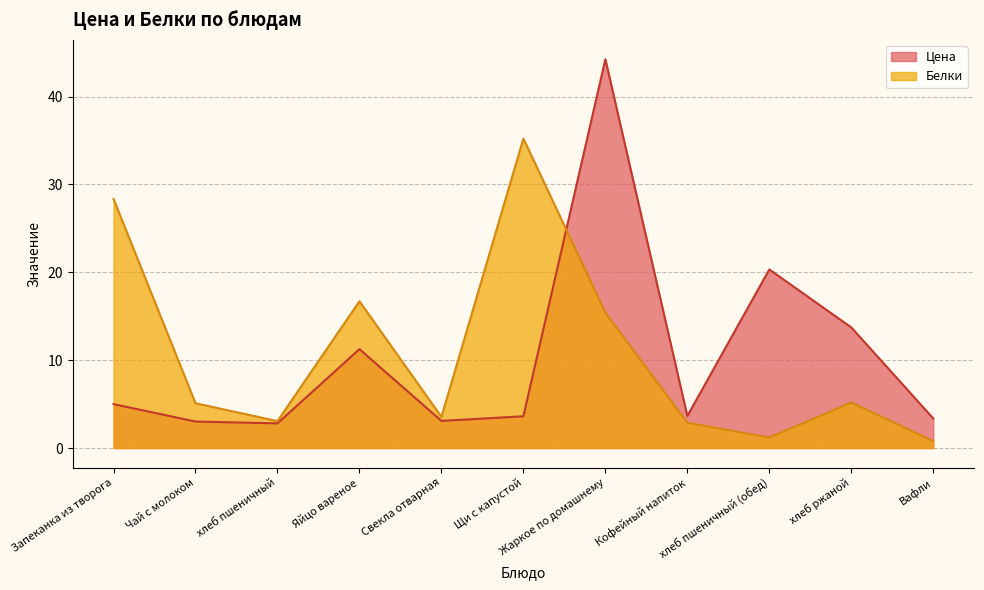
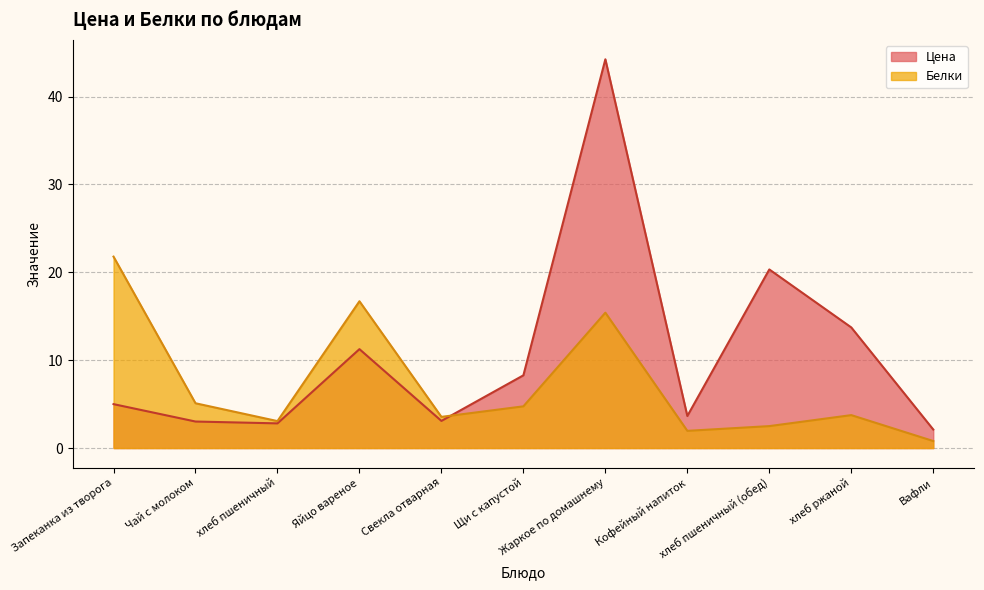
Белки, Запеканка из творога: 28 -> 22
Цена, Щи с капустой: 4 -> 8
Белки, Щи с капустой: 35 -> 5
Белки, Кофейный напиток: 3 -> 2
Белки, хлеб пшеничный (обед): 1 -> 3
Белки, хлеб ржаной: 5 -> 4
Цена, Вафли: 3 -> 2
